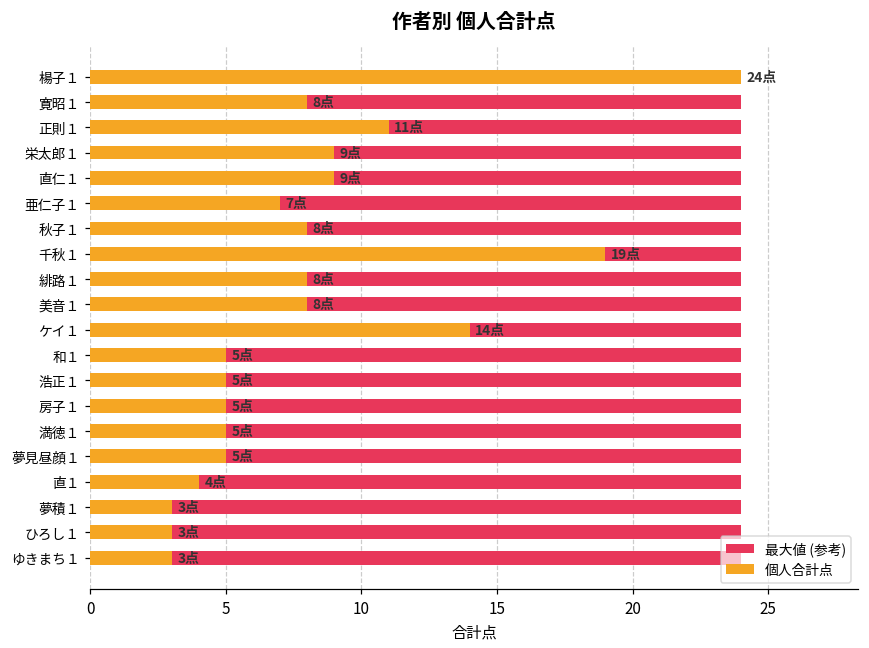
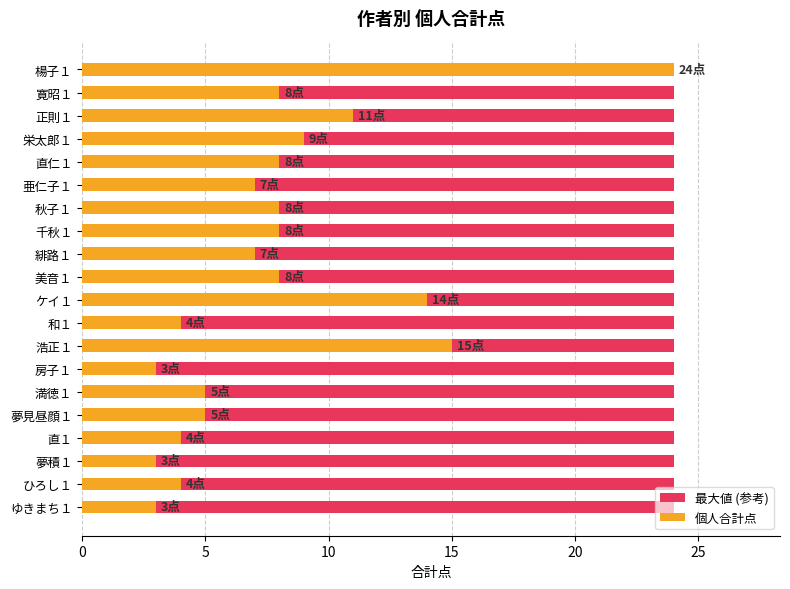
個人合計点, 直仁１: 9点 -> 8点
個人合計点, 千秋１: 19点 -> 8点
個人合計点, 緋路１: 8点 -> 7点
個人合計点, 和１: 5点 -> 4点
個人合計点, 浩正１: 5点 -> 15点
個人合計点, 房子１: 5点 -> 3点
個人合計点, ひろし１: 3点 -> 4点
